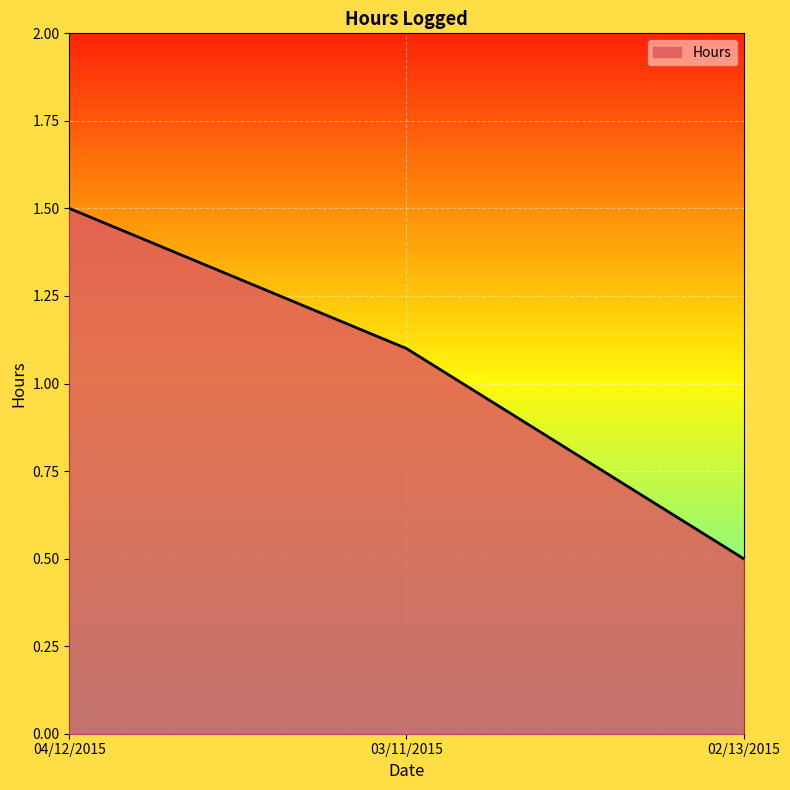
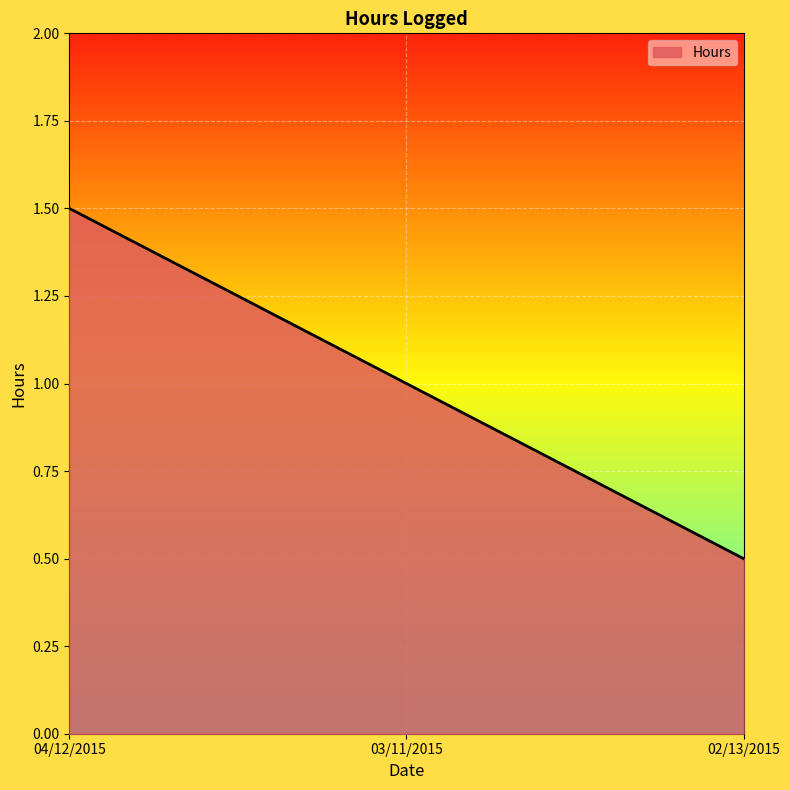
03/11/2015: 1.1 -> 1.0
